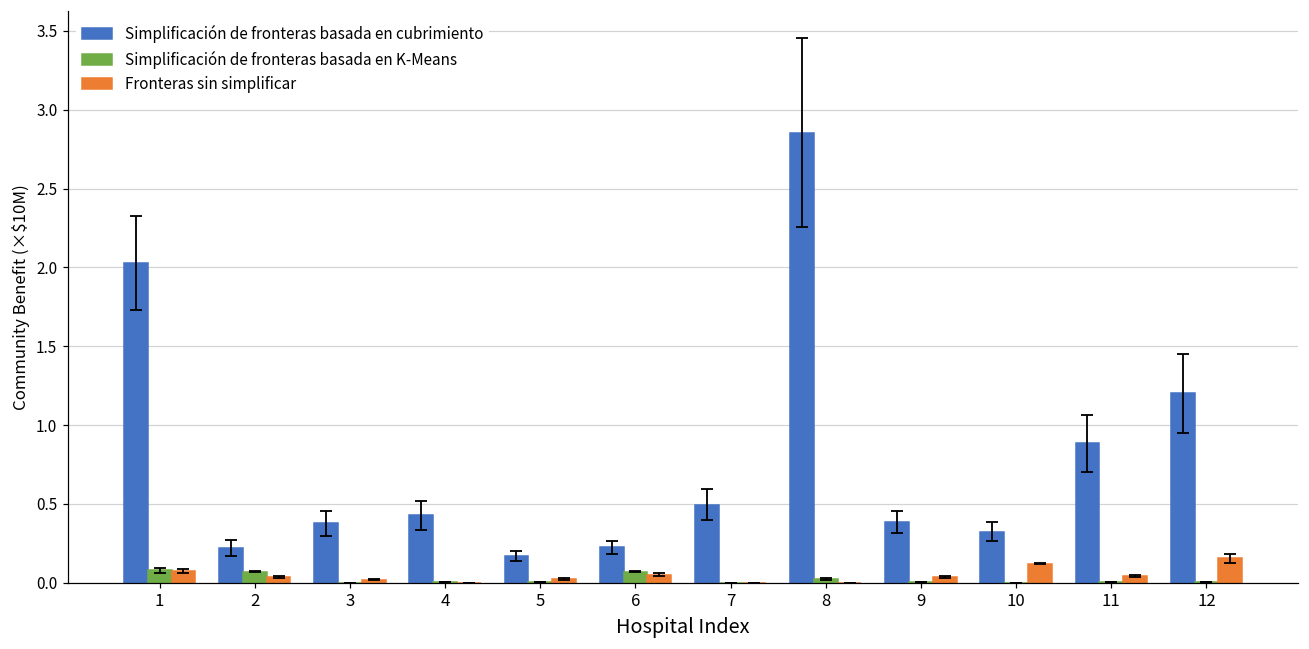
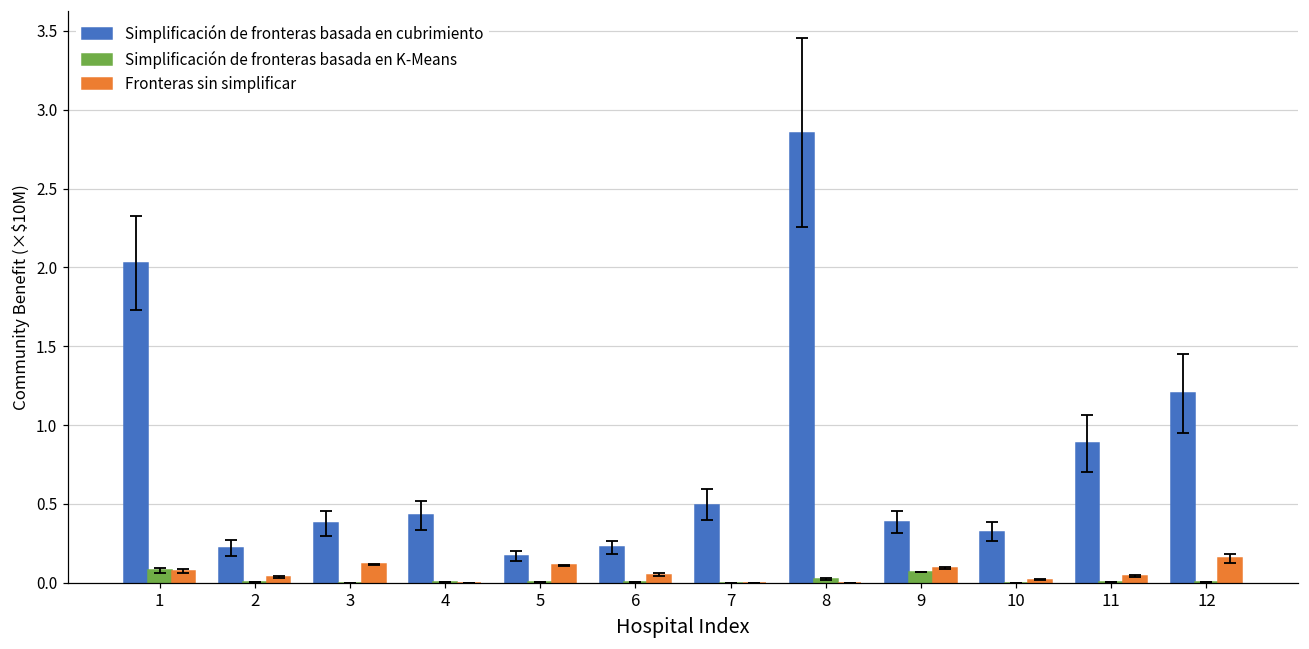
Simplificación de fronteras basada en K-Means, 2: 0.07 -> 0.00
Fronteras sin simplificar, 3: 0.02 -> 0.12
Fronteras sin simplificar, 5: 0.02 -> 0.11
Simplificación de fronteras basada en K-Means, 6: 0.07 -> 0.01
Simplificación de fronteras basada en K-Means, 9: 0.01 -> 0.07
Fronteras sin simplificar, 9: 0.04 -> 0.09
Fronteras sin simplificar, 10: 0.12 -> 0.02
